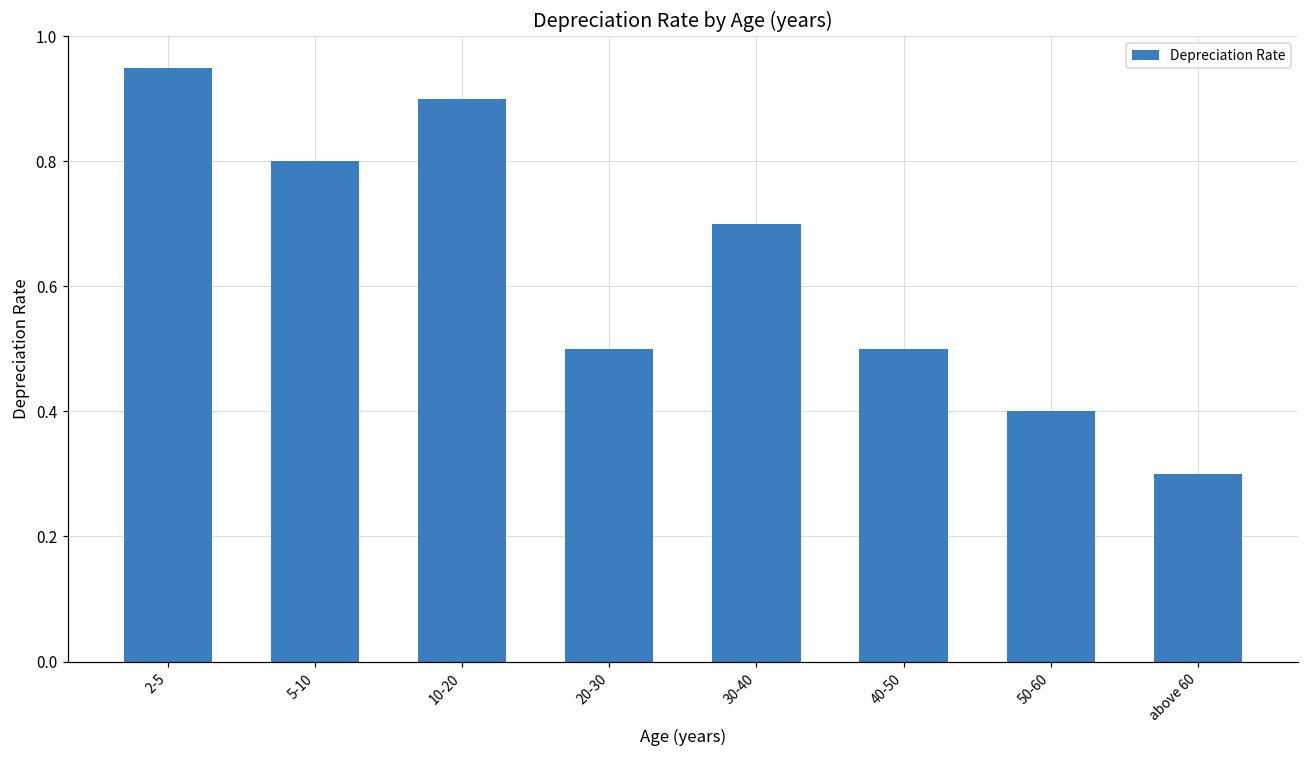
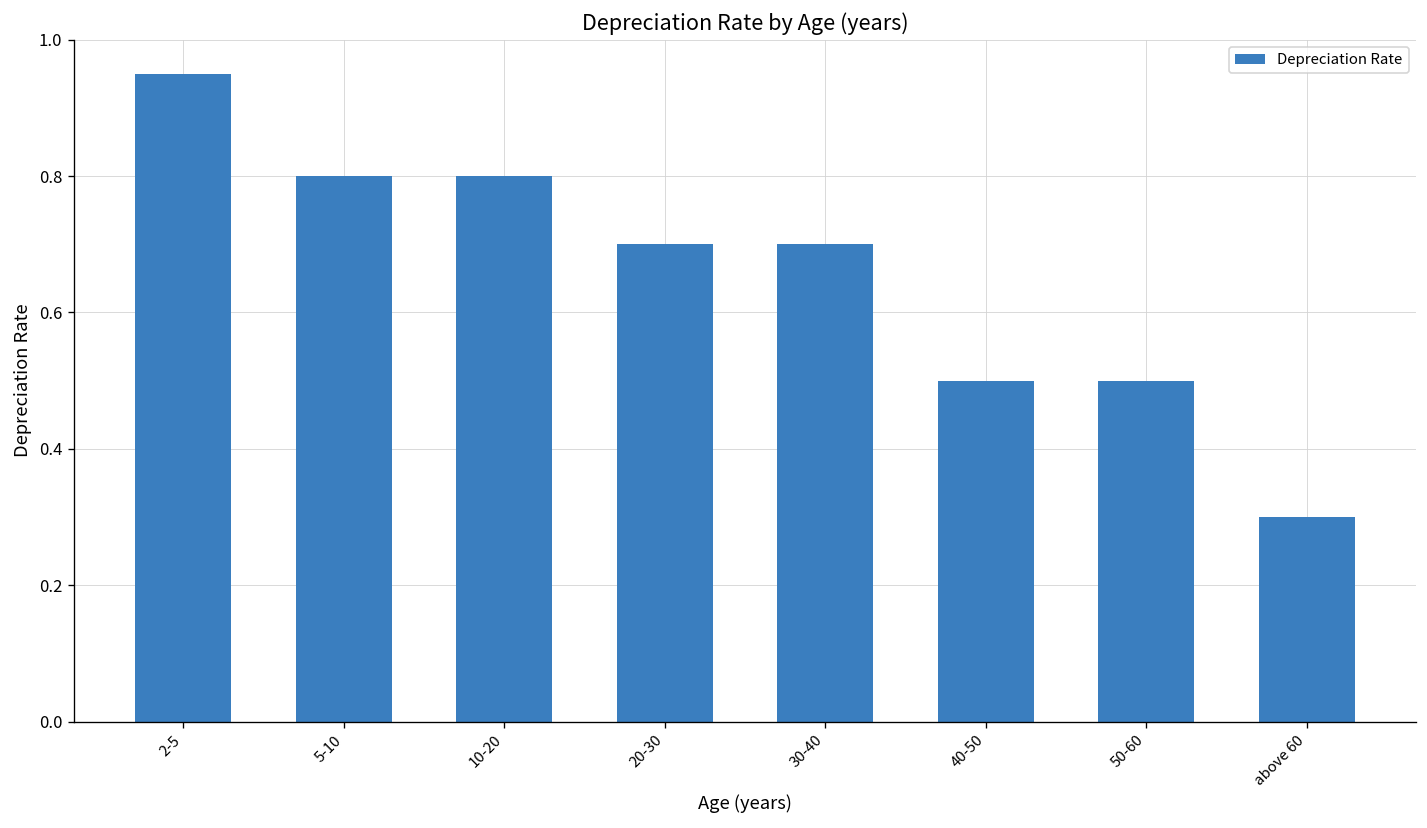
10-20: 0.9 -> 0.8
20-30: 0.5 -> 0.7
50-60: 0.4 -> 0.5
